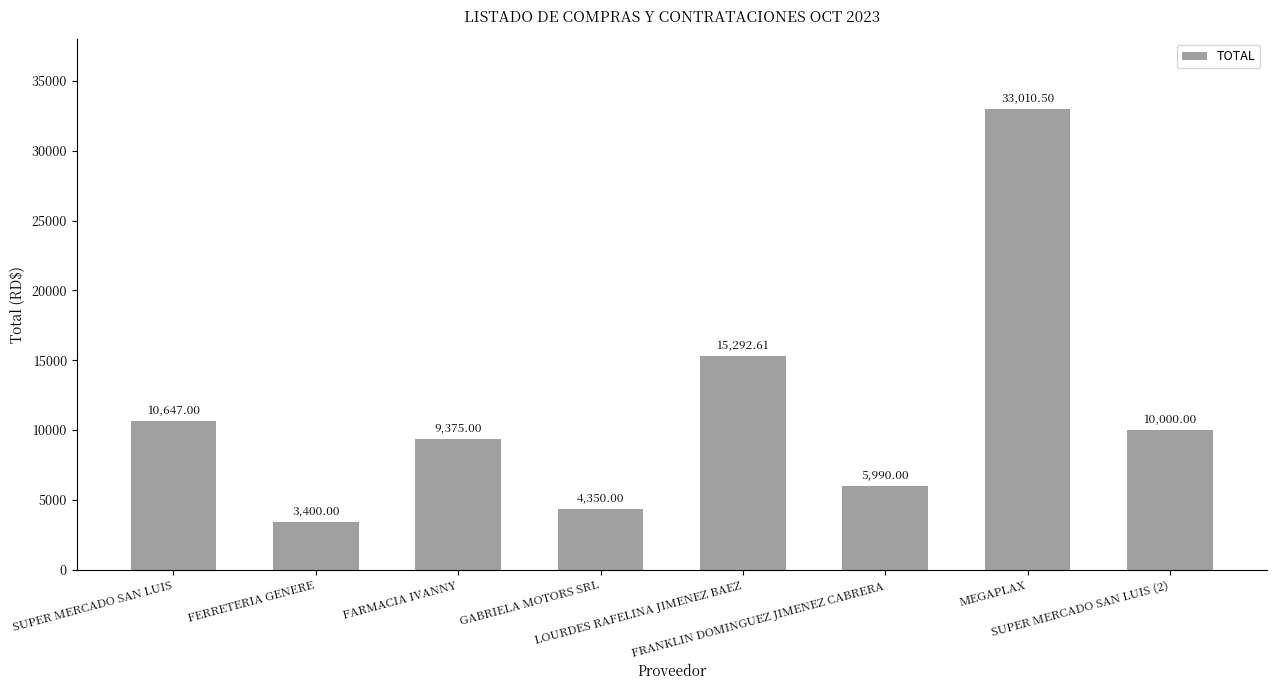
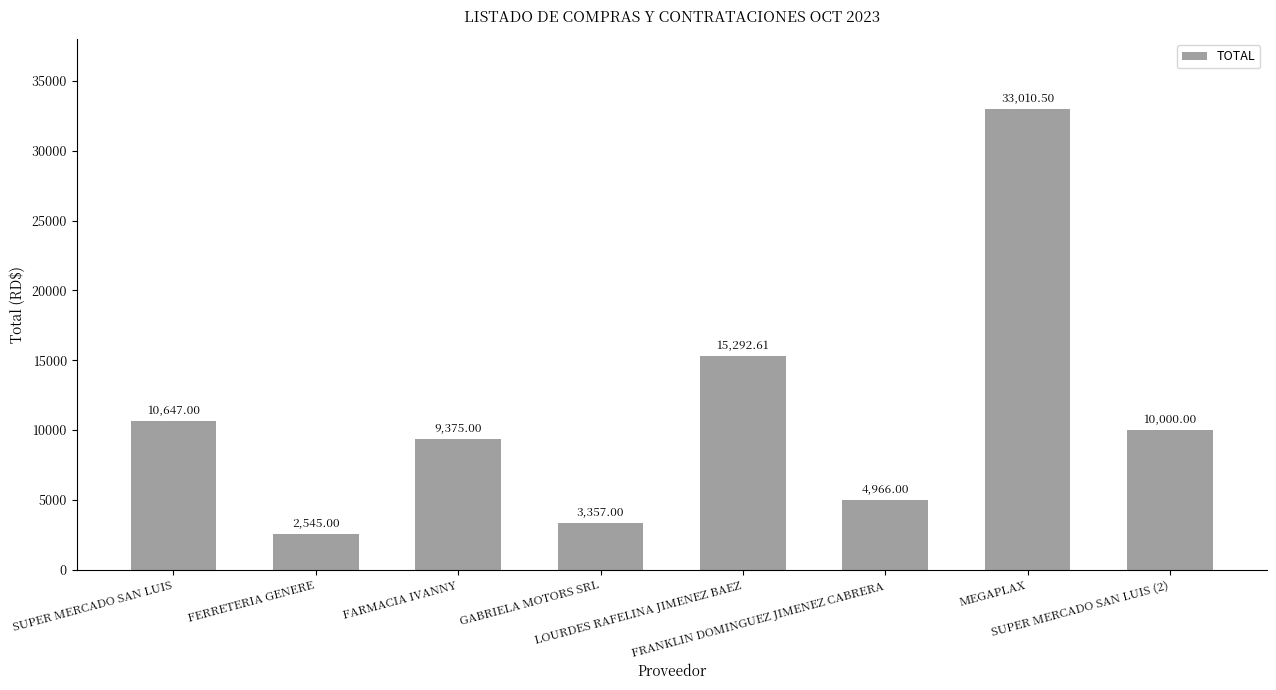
FERRETERIA GENERE: 3,400.00 -> 2,545.00
GABRIELA MOTORS SRL: 4,350.00 -> 3,357.00
FRANKLIN DOMINGUEZ JIMENEZ CABRERA: 5,990.00 -> 4,966.00
